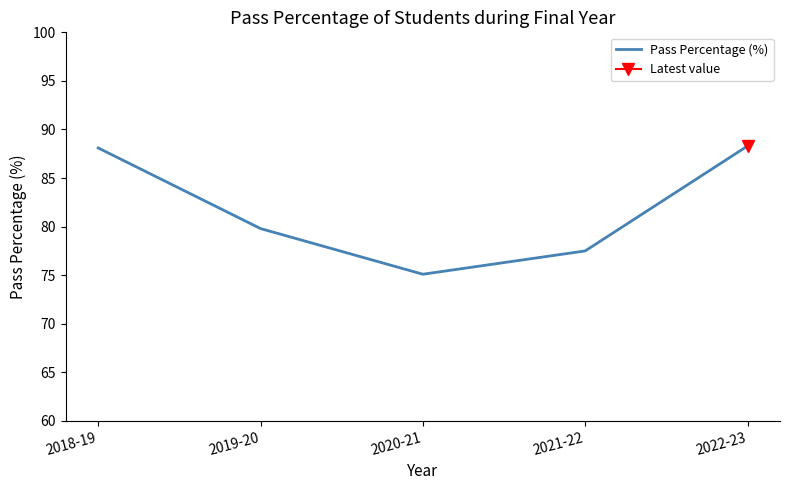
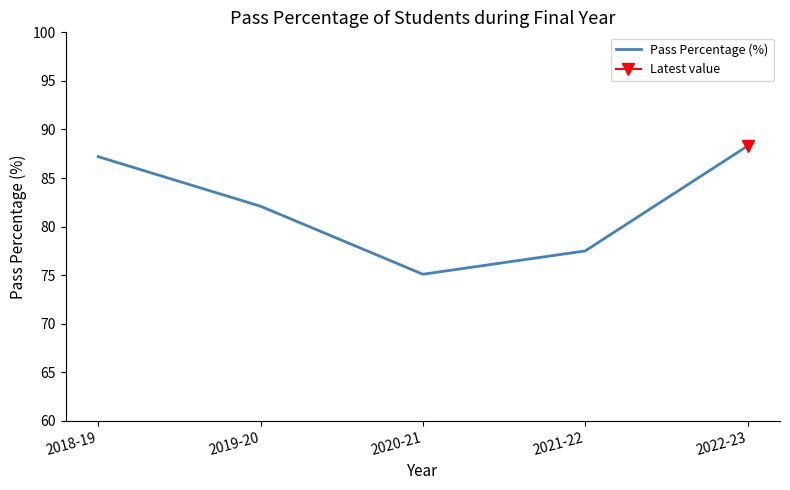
Pass Percentage (%), 2018-19: 88 -> 87
Pass Percentage (%), 2019-20: 80 -> 82
